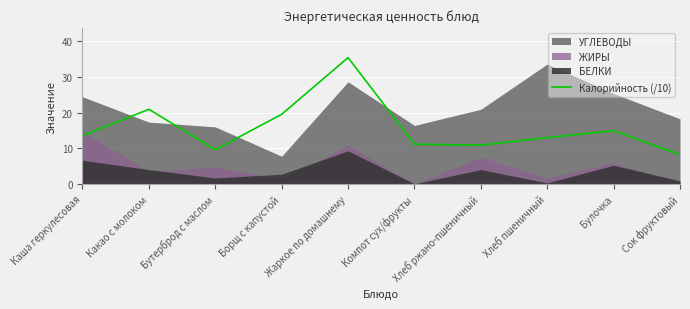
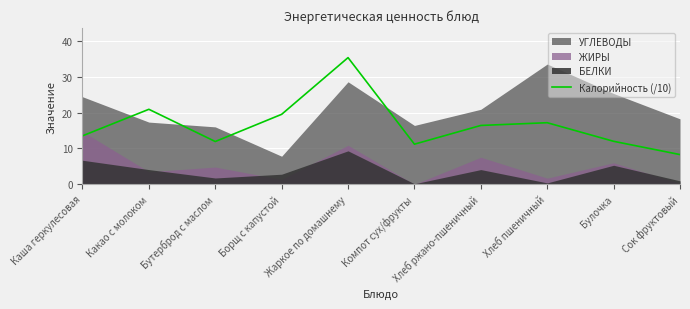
Калорийность (/10), Бутерброд с маслом: 10 -> 12
Калорийность (/10), Хлеб ржано-пшеничный: 11 -> 16
Калорийность (/10), Хлеб пшеничный: 13 -> 17
Калорийность (/10), Булочка: 15 -> 12
